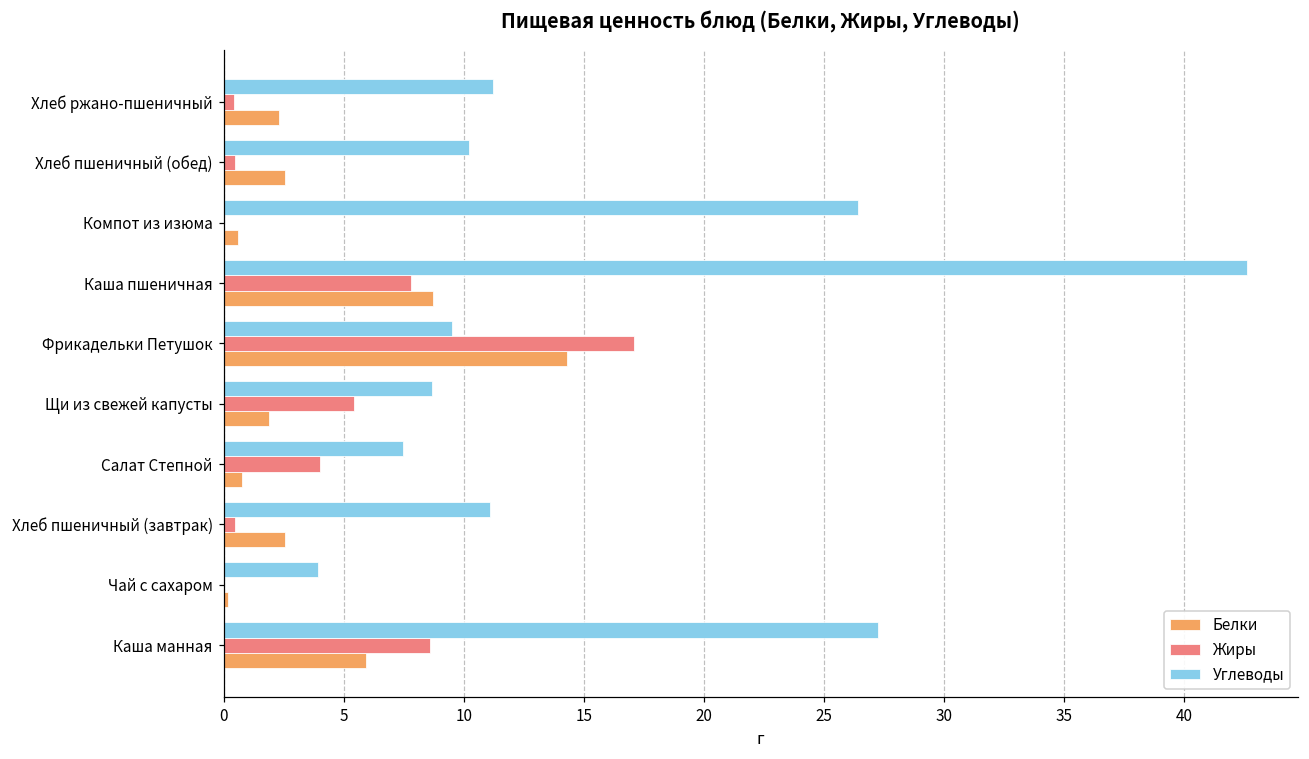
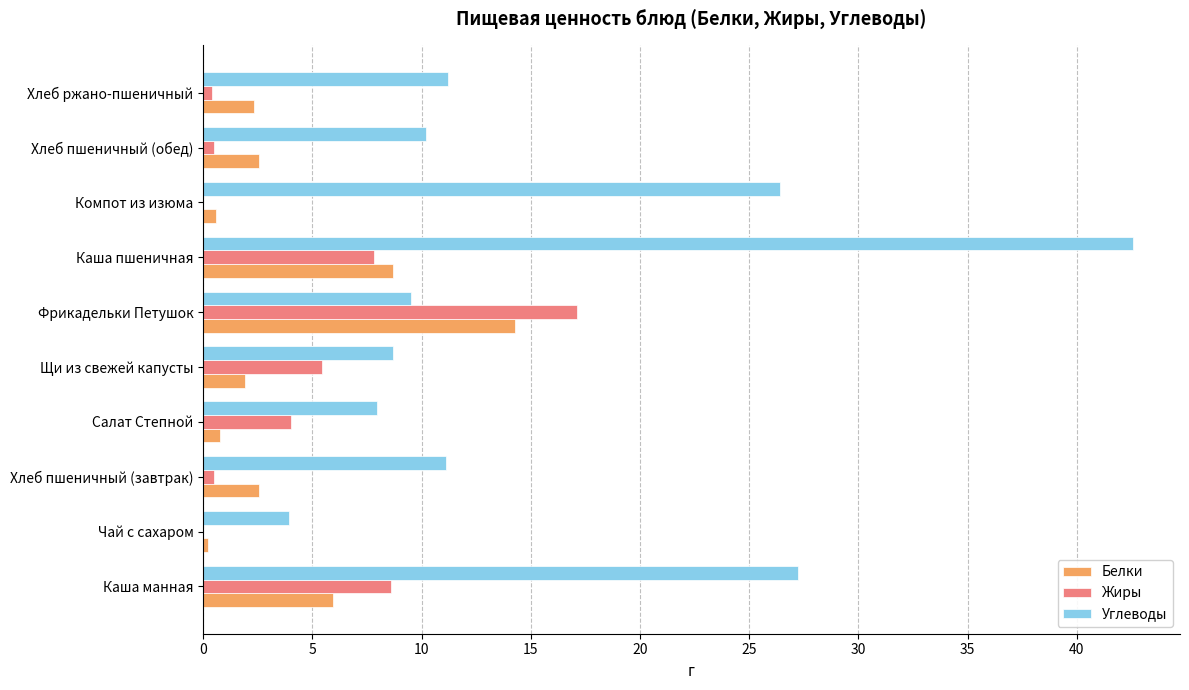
Углеводы, Салат Степной: 7.5 -> 8.0
